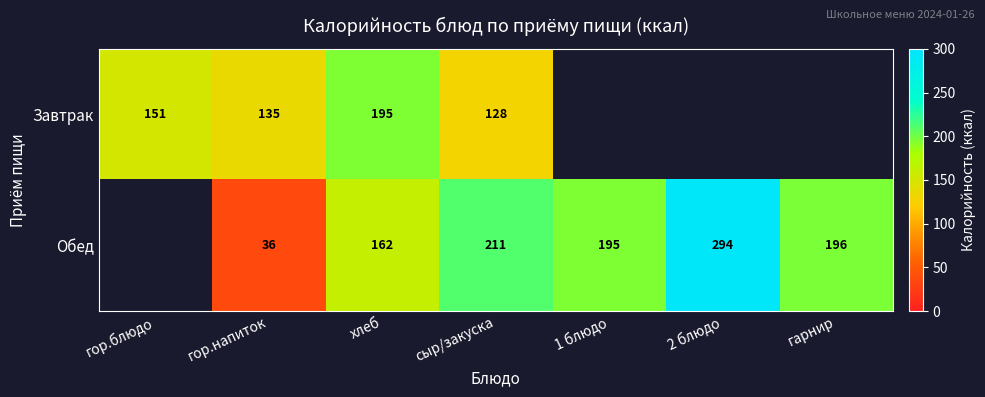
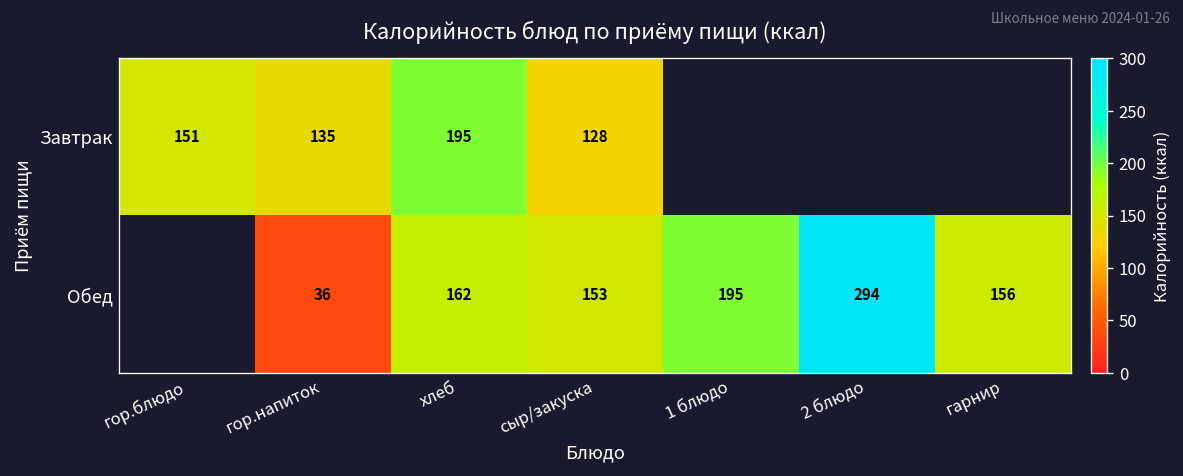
Обед, сыр/закуска: 211 -> 153
Обед, гарнир: 196 -> 156
